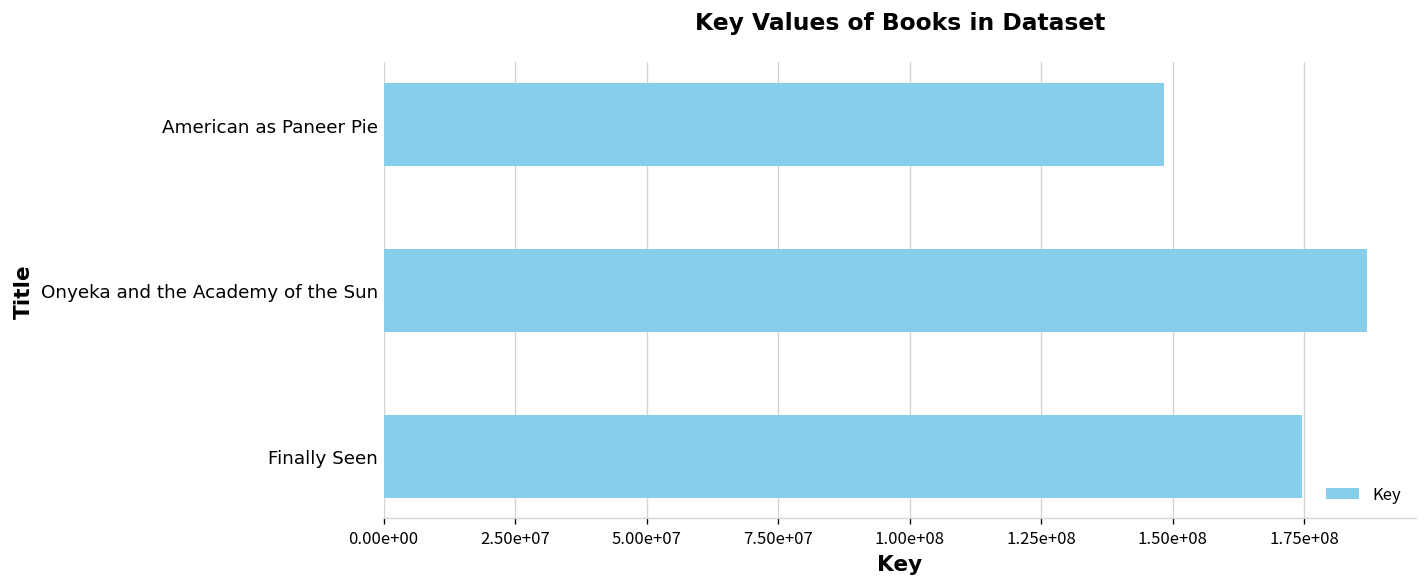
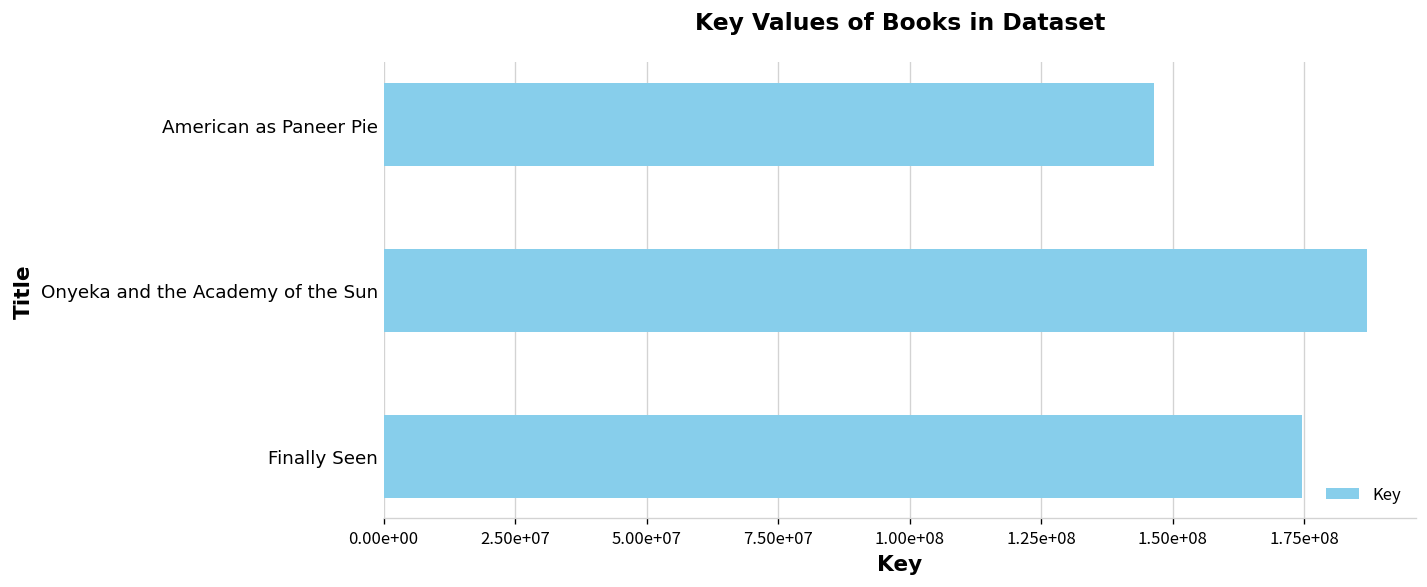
American as Paneer Pie: 148000000 -> 146000000
